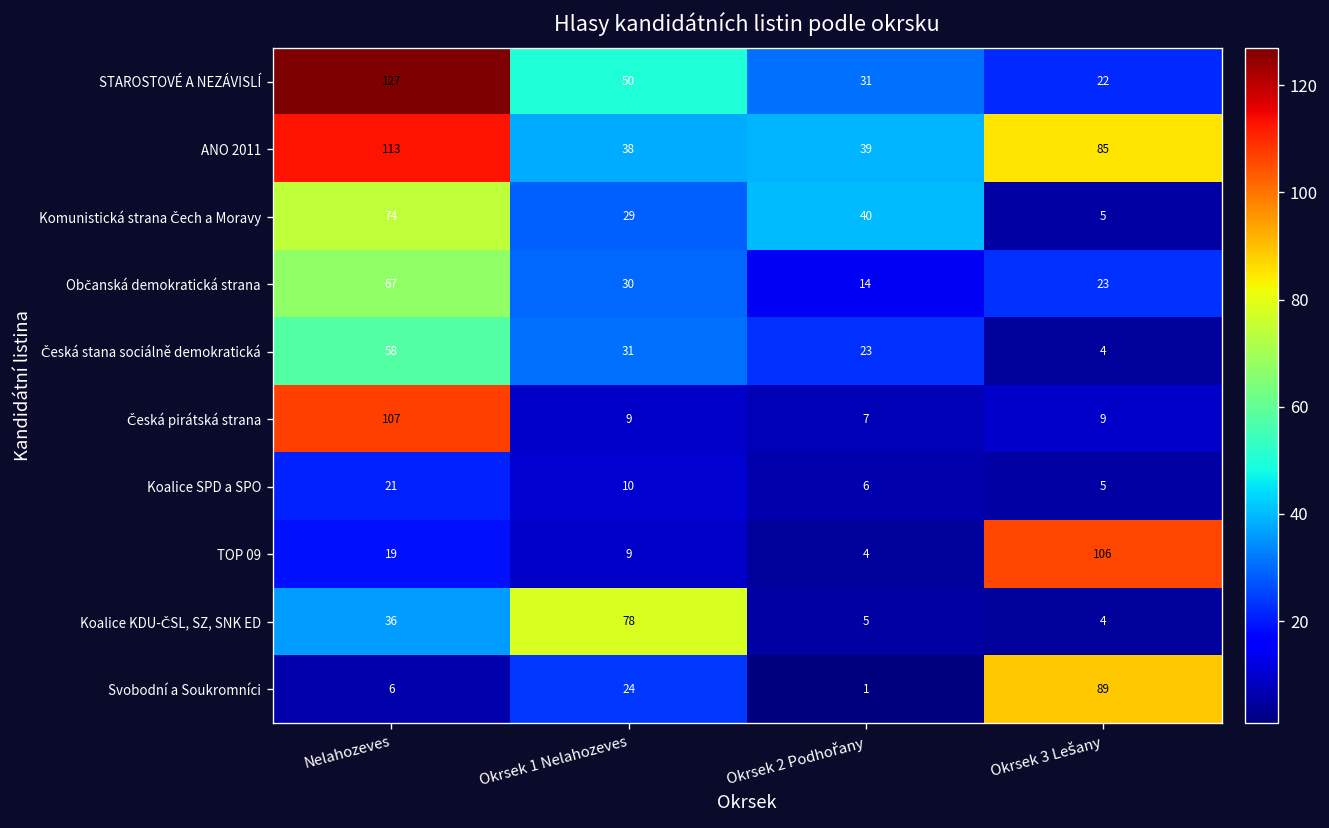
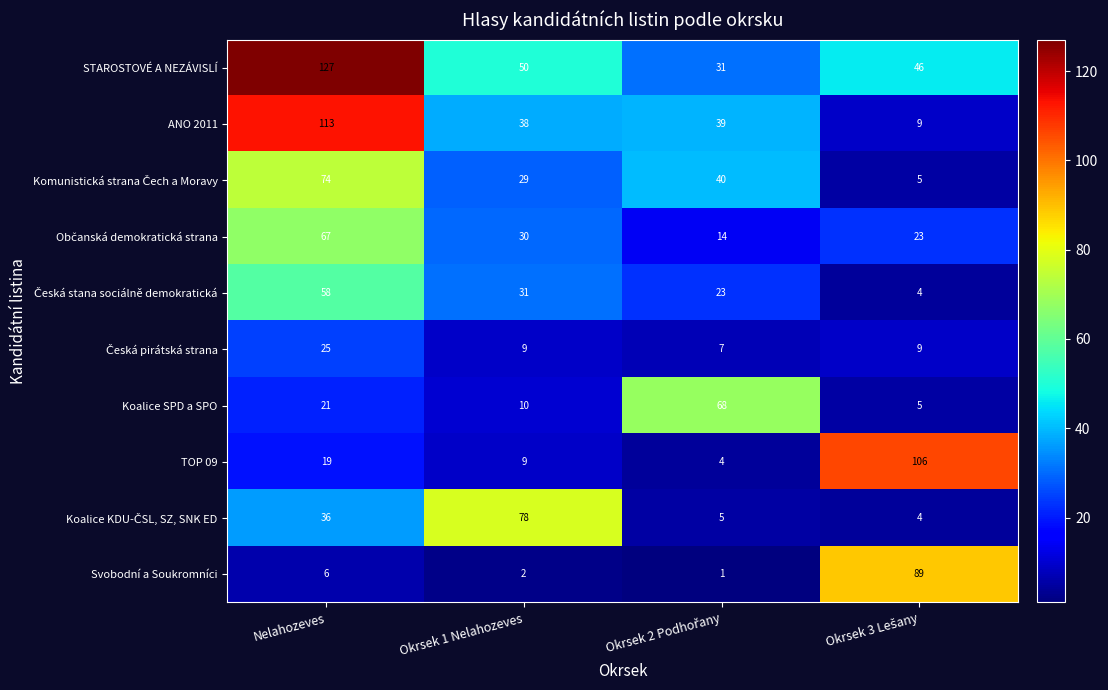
STAROSTOVÉ A NEZÁVISLÍ, Okrsek 3 Lešany: 22 -> 46
ANO 2011, Okrsek 3 Lešany: 85 -> 9
Česká pirátská strana, Nelahozeves: 107 -> 25
Koalice SPD a SPO, Okrsek 2 Podhořany: 6 -> 68
Svobodní a Soukromníci, Okrsek 1 Nelahozeves: 24 -> 2
